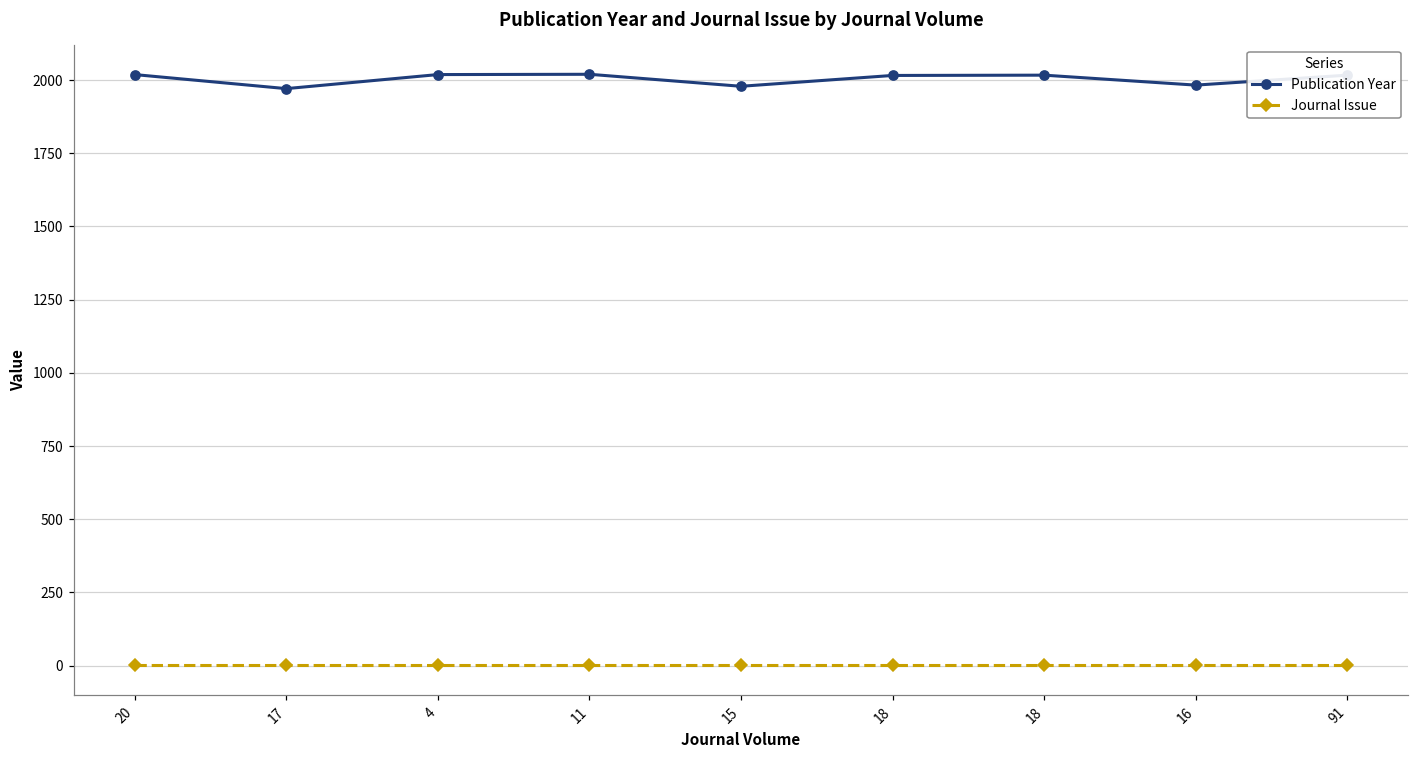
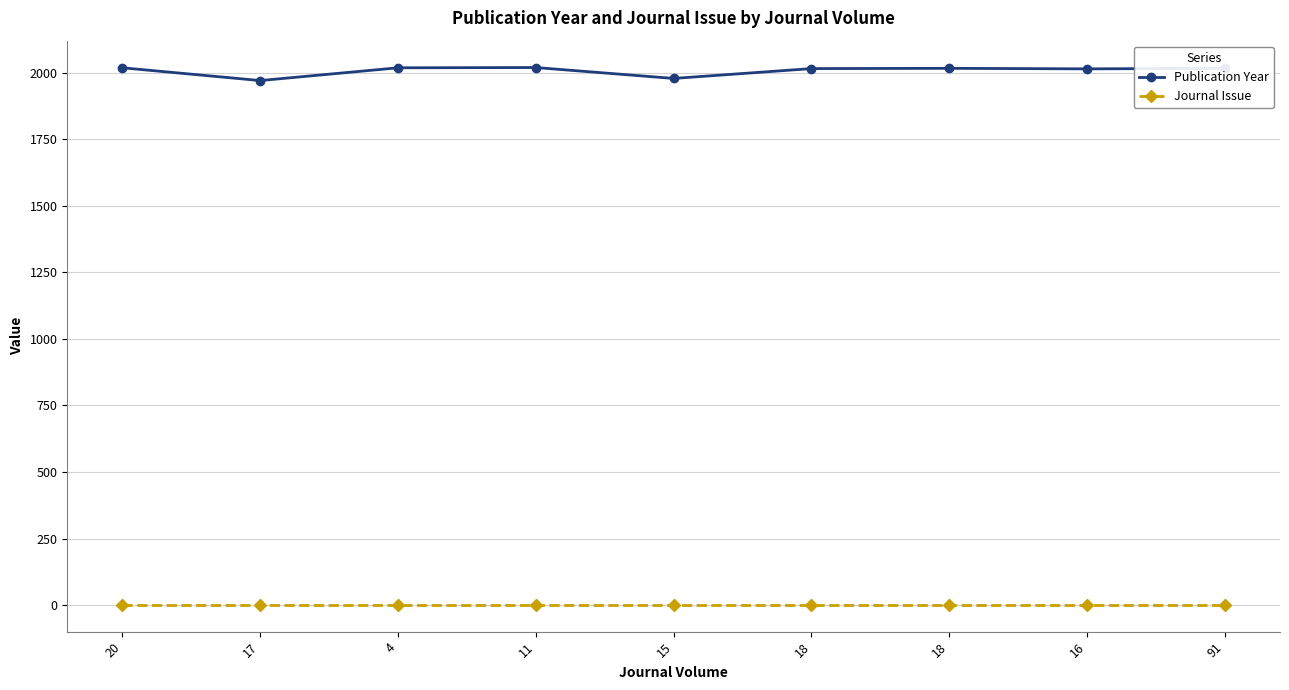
Publication Year, 16: 1980 -> 2020
